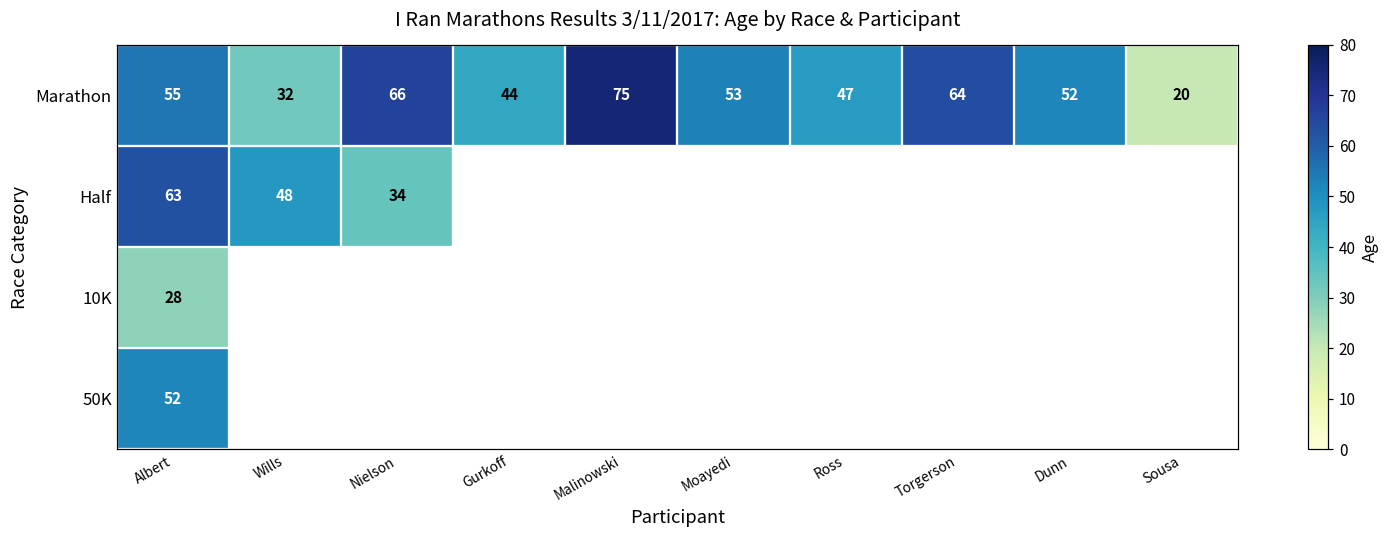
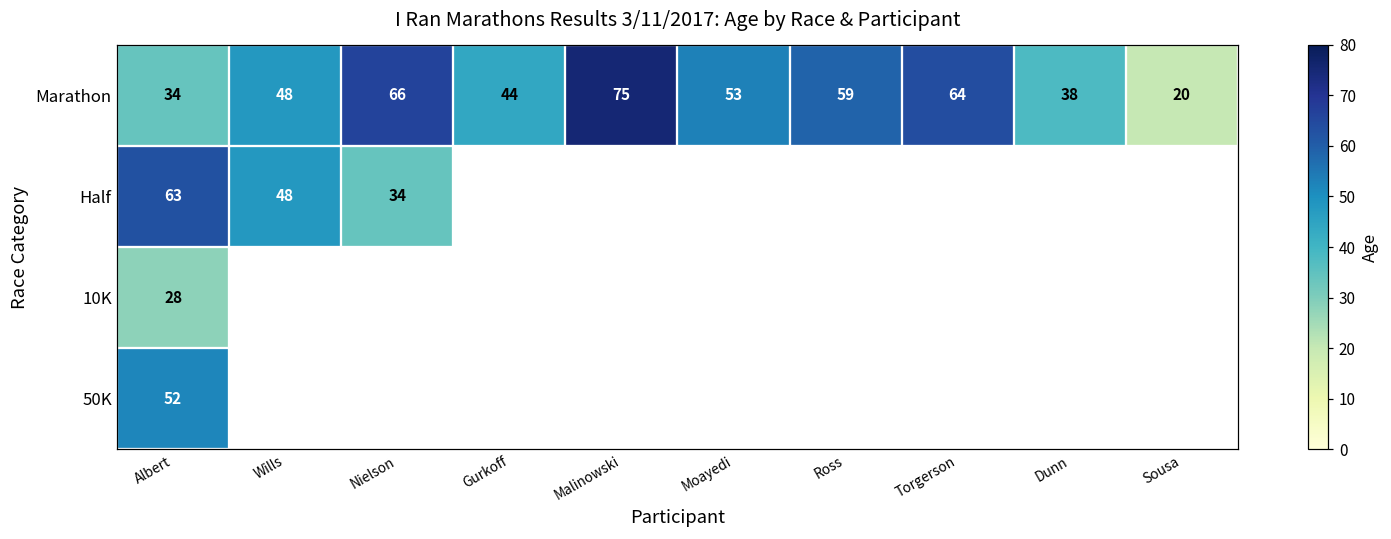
Marathon, Albert: 55 -> 34
Marathon, Wills: 32 -> 48
Marathon, Ross: 47 -> 59
Marathon, Dunn: 52 -> 38
